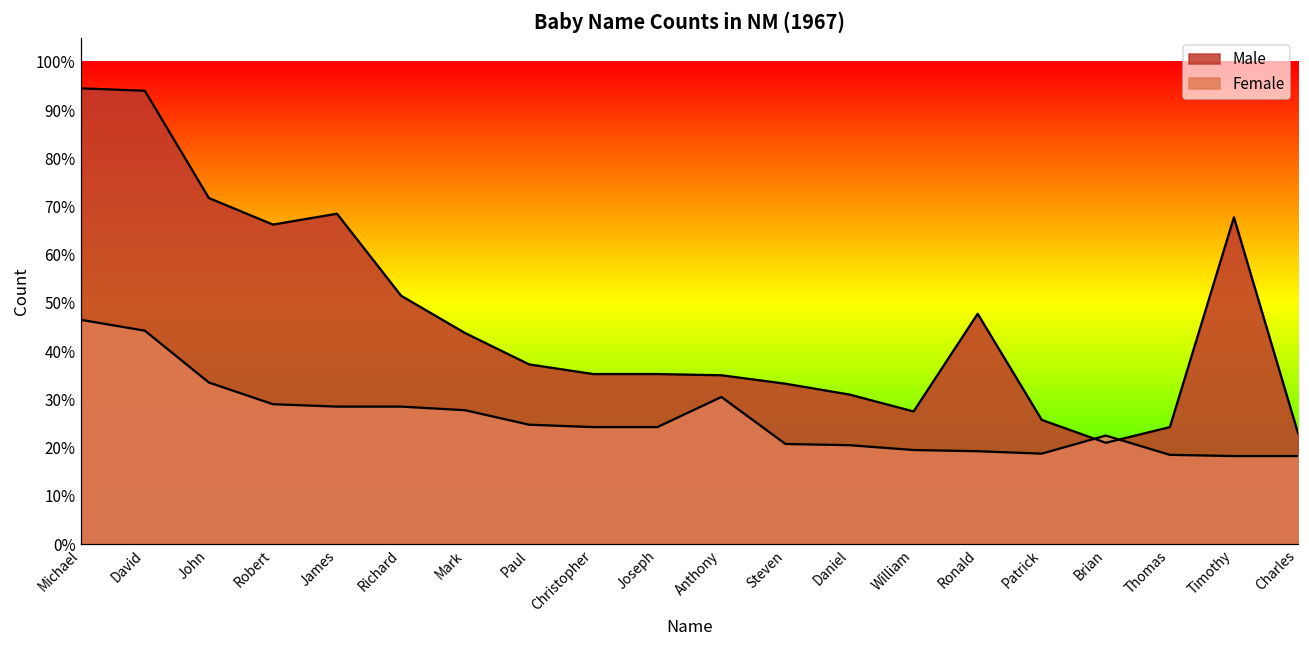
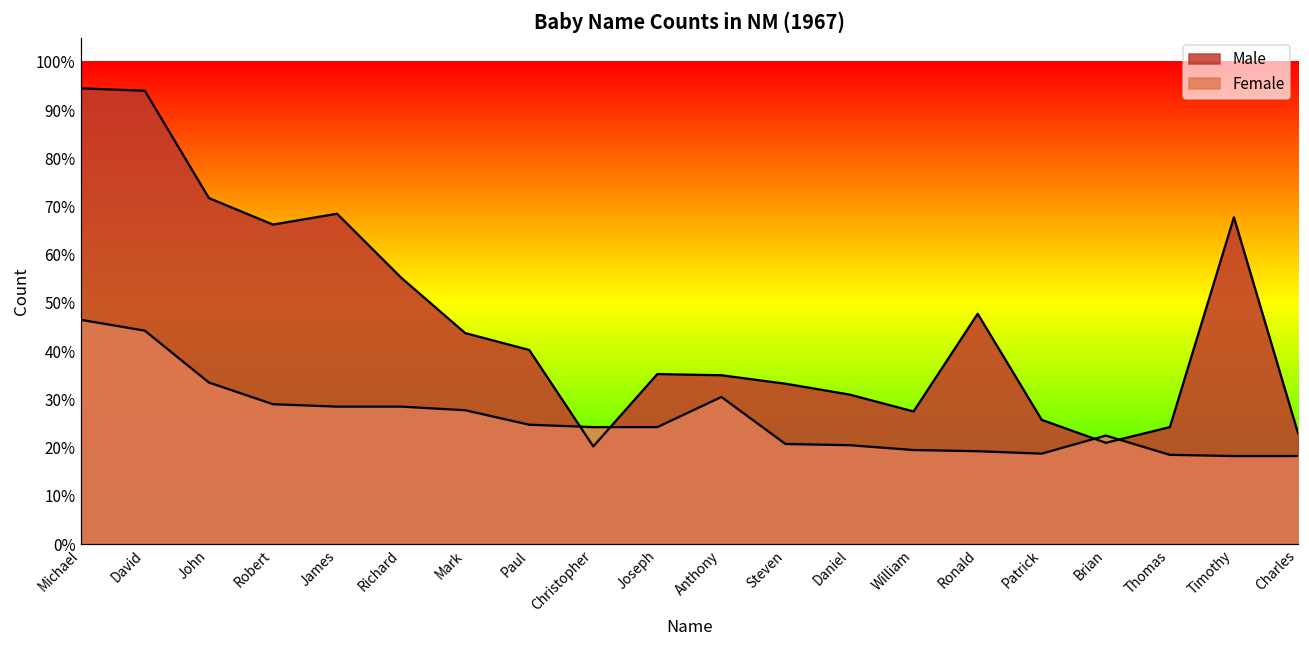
Male, Richard: 52% -> 55%
Male, Paul: 37% -> 40%
Male, Christopher: 35% -> 20%
